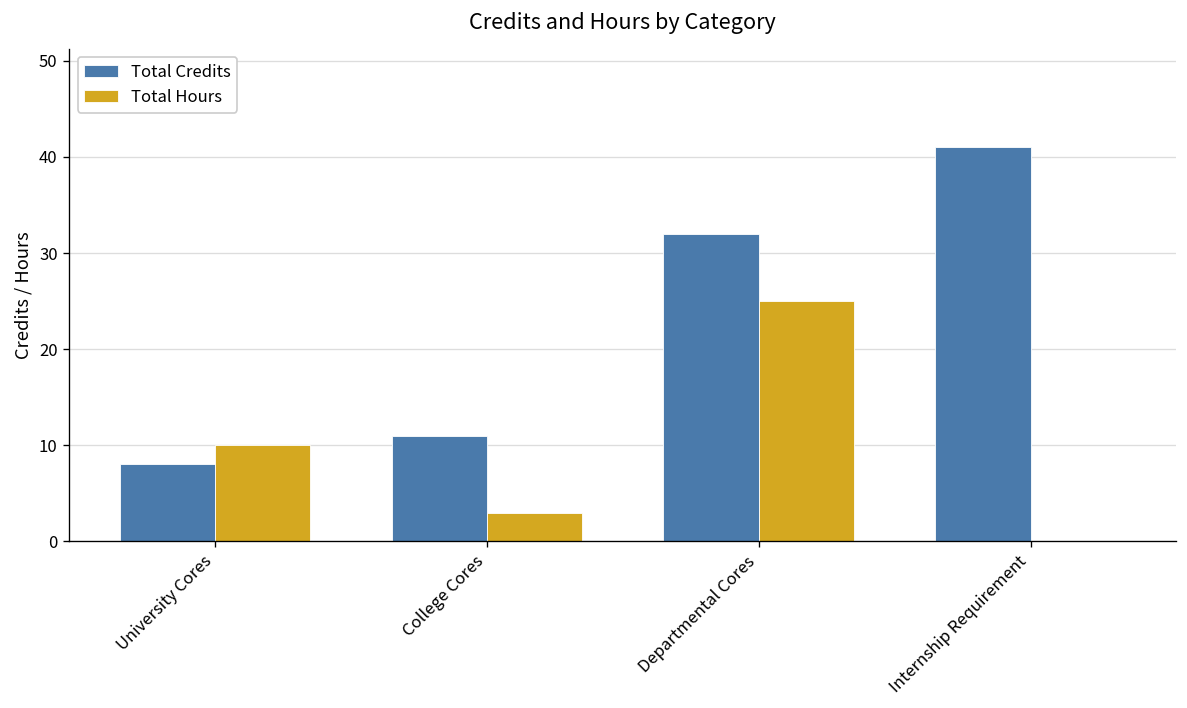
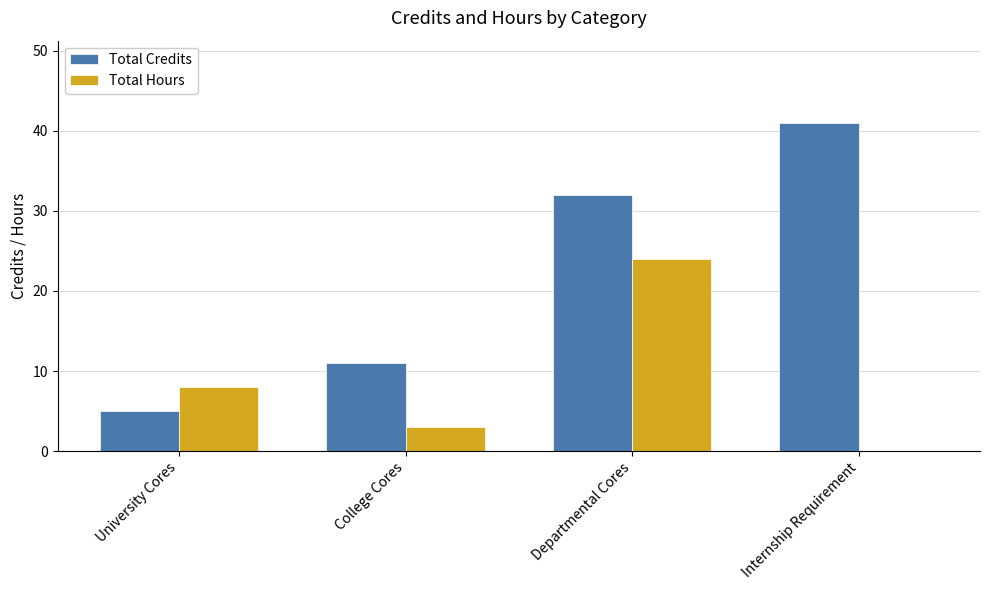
Total Credits, University Cores: 8 -> 5
Total Hours, University Cores: 10 -> 8
Total Hours, Departmental Cores: 25 -> 24
